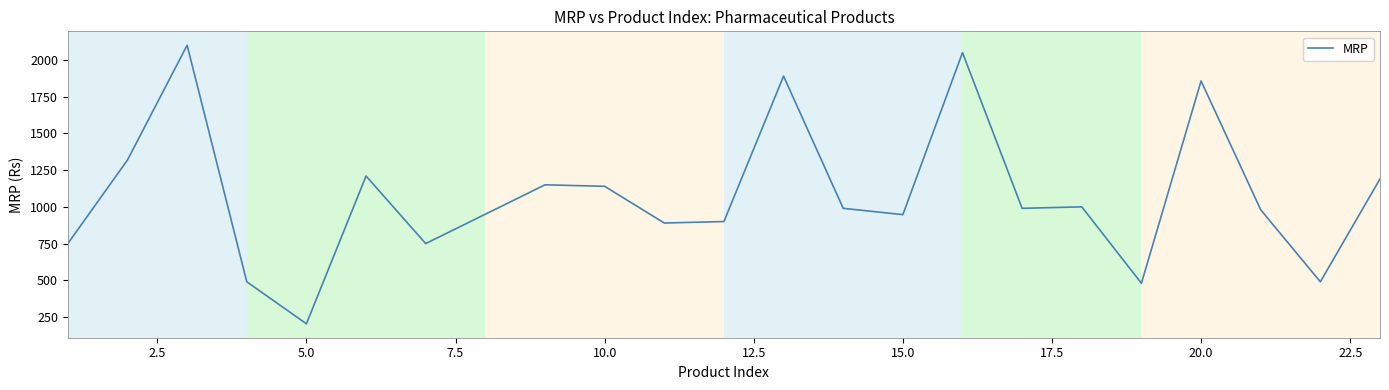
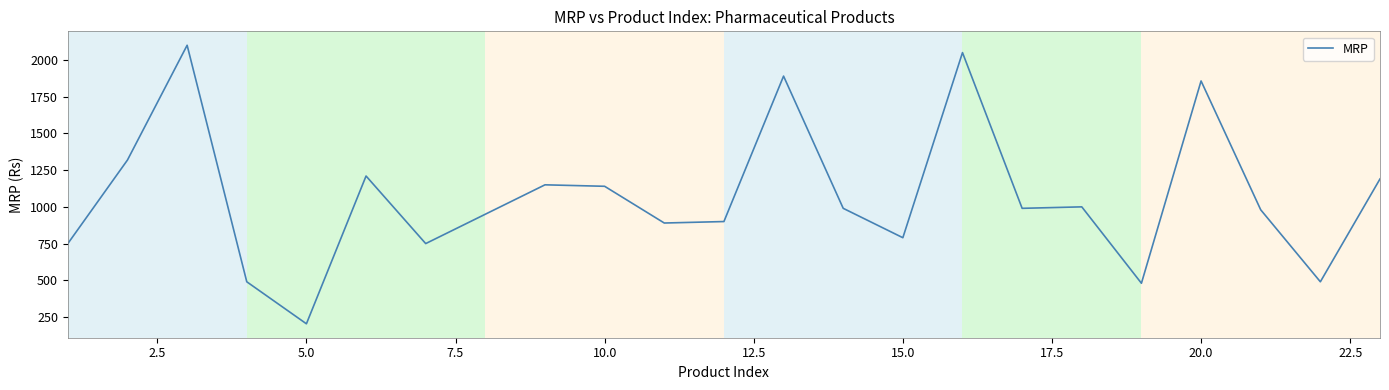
15.0: 950 -> 790
